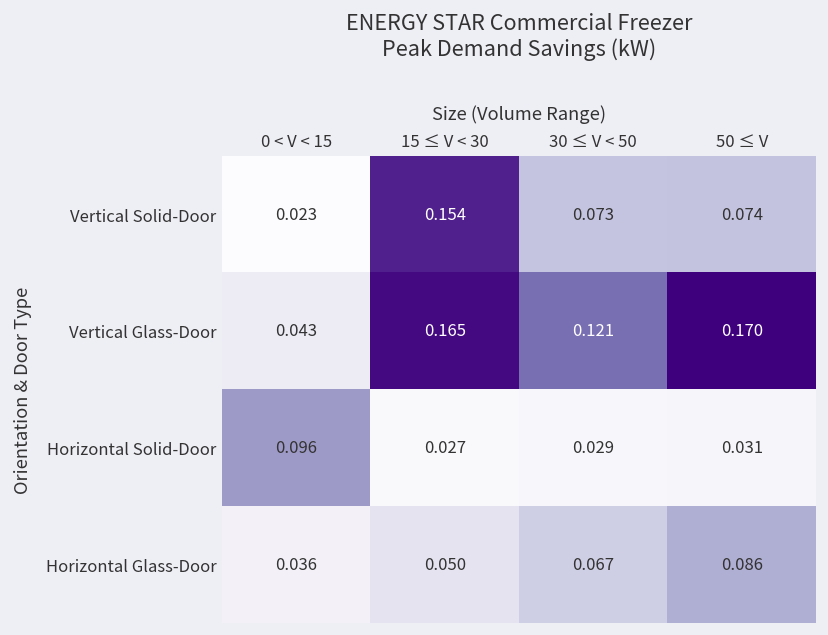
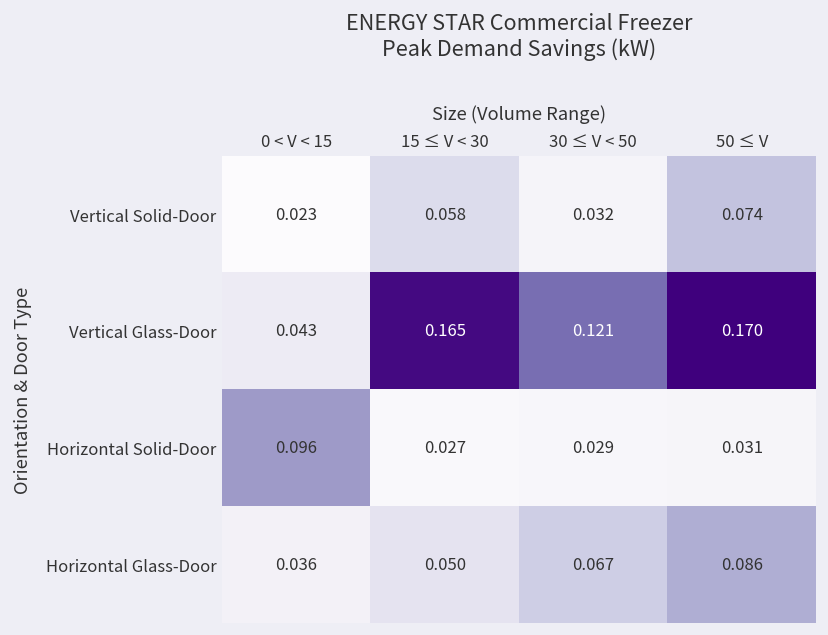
Vertical Solid-Door, 15 ≤ V < 30: 0.154 -> 0.058
Vertical Solid-Door, 30 ≤ V < 50: 0.073 -> 0.032
